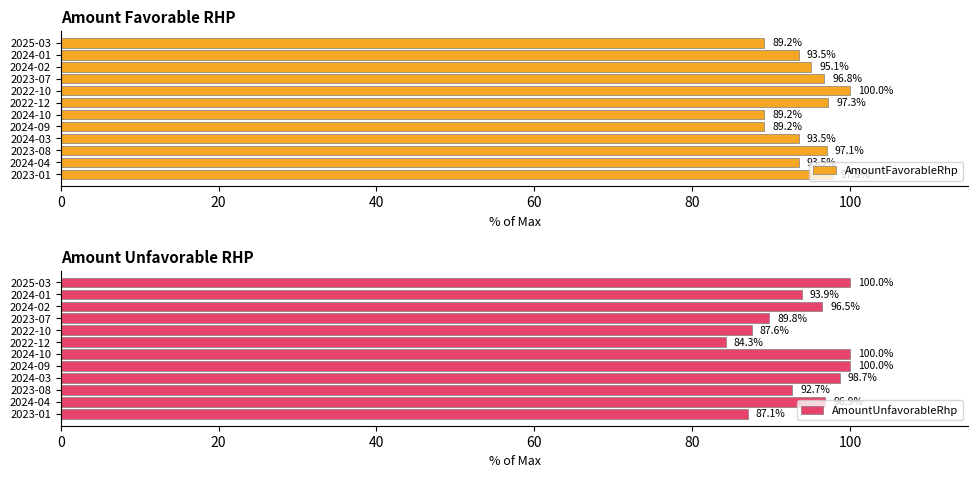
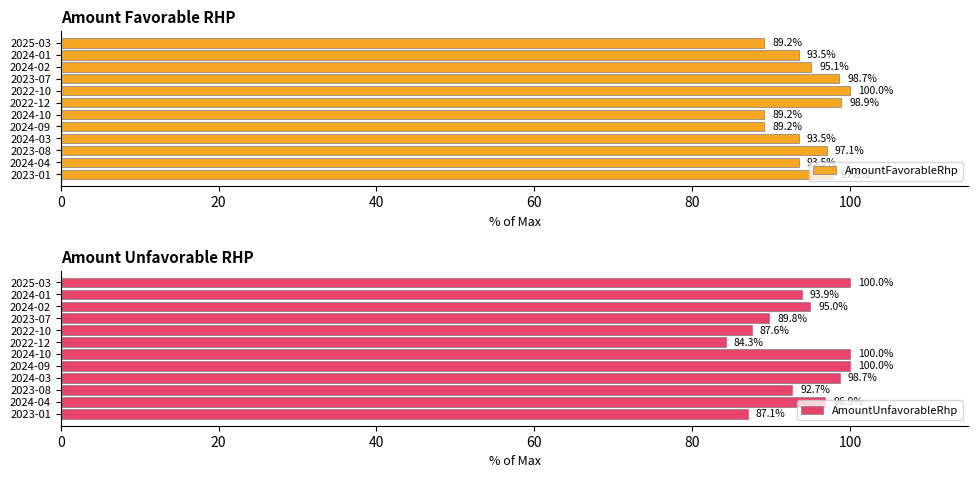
Amount Favorable RHP, 2023-07: 96.8% -> 98.7%
Amount Favorable RHP, 2022-12: 97.3% -> 98.9%
Amount Unfavorable RHP, 2024-02: 96.5% -> 95.0%
